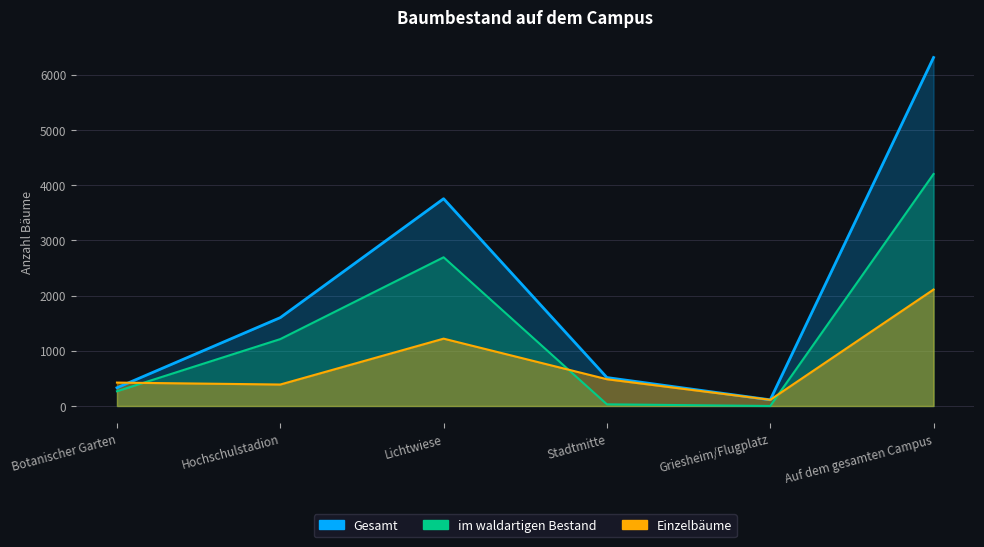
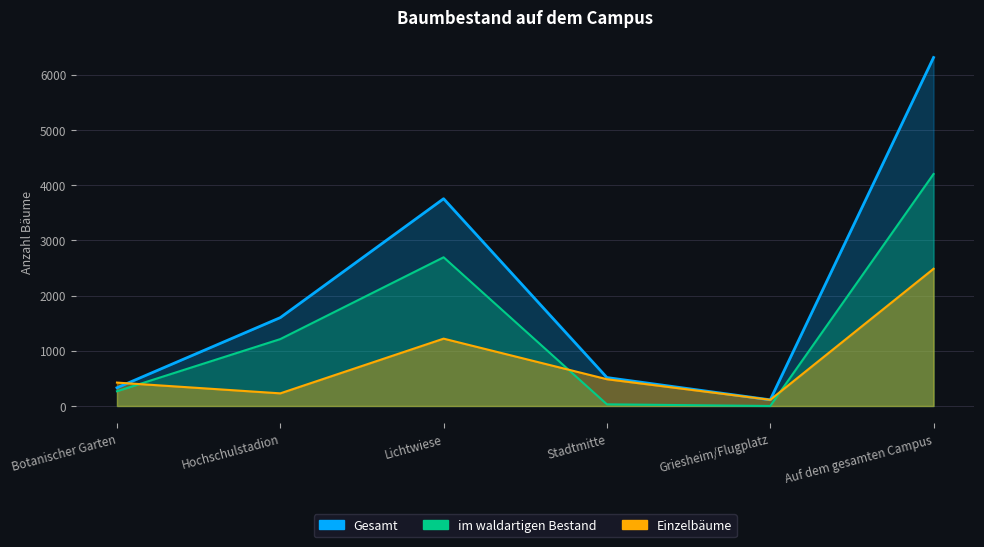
Einzelbäume, Hochschulstadion: 400 -> 200
Einzelbäume, Auf dem gesamten Campus: 2100 -> 2500
